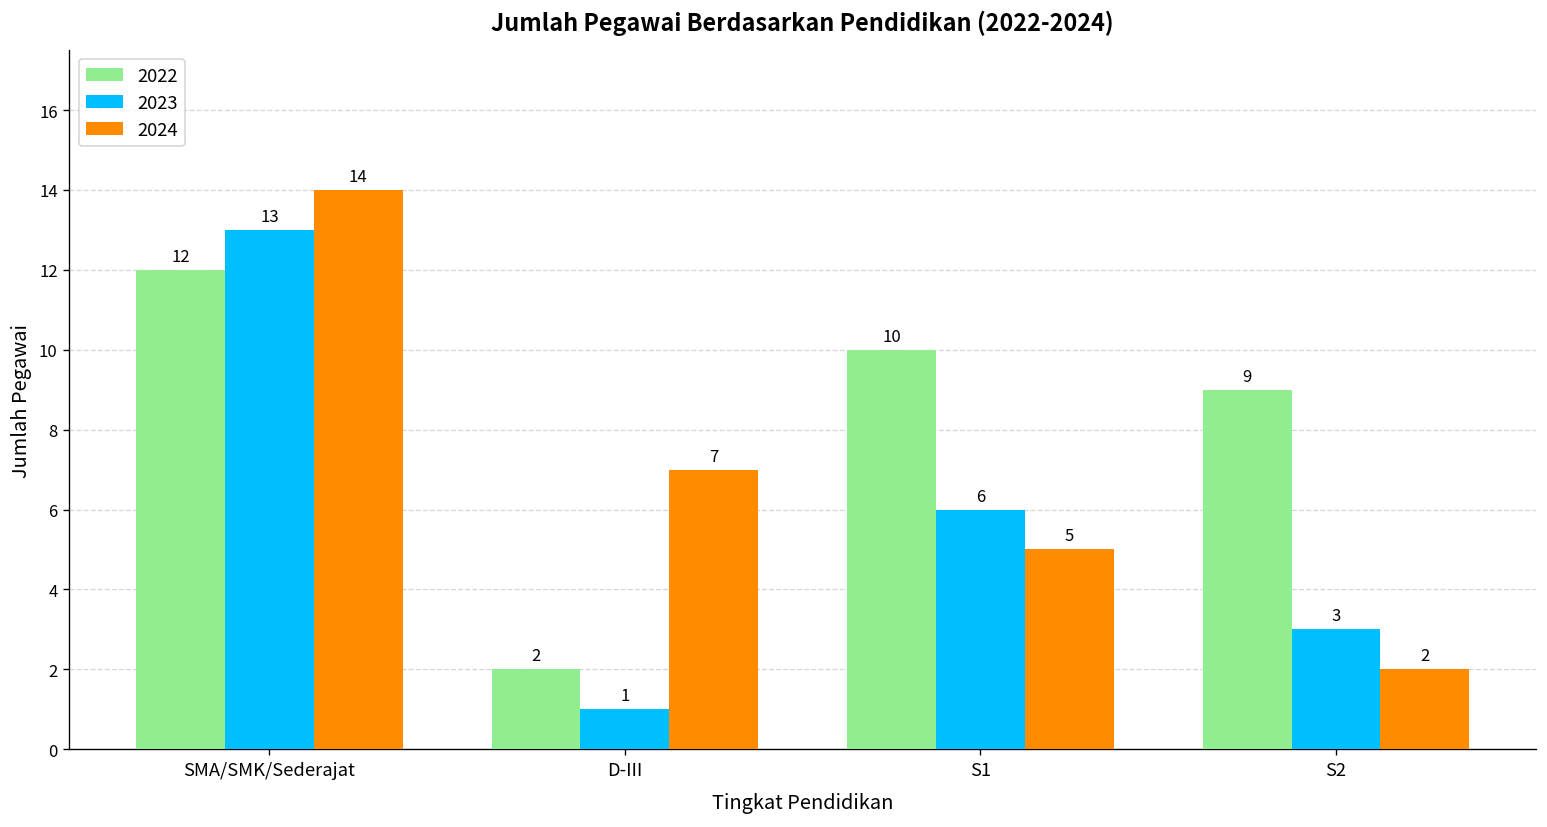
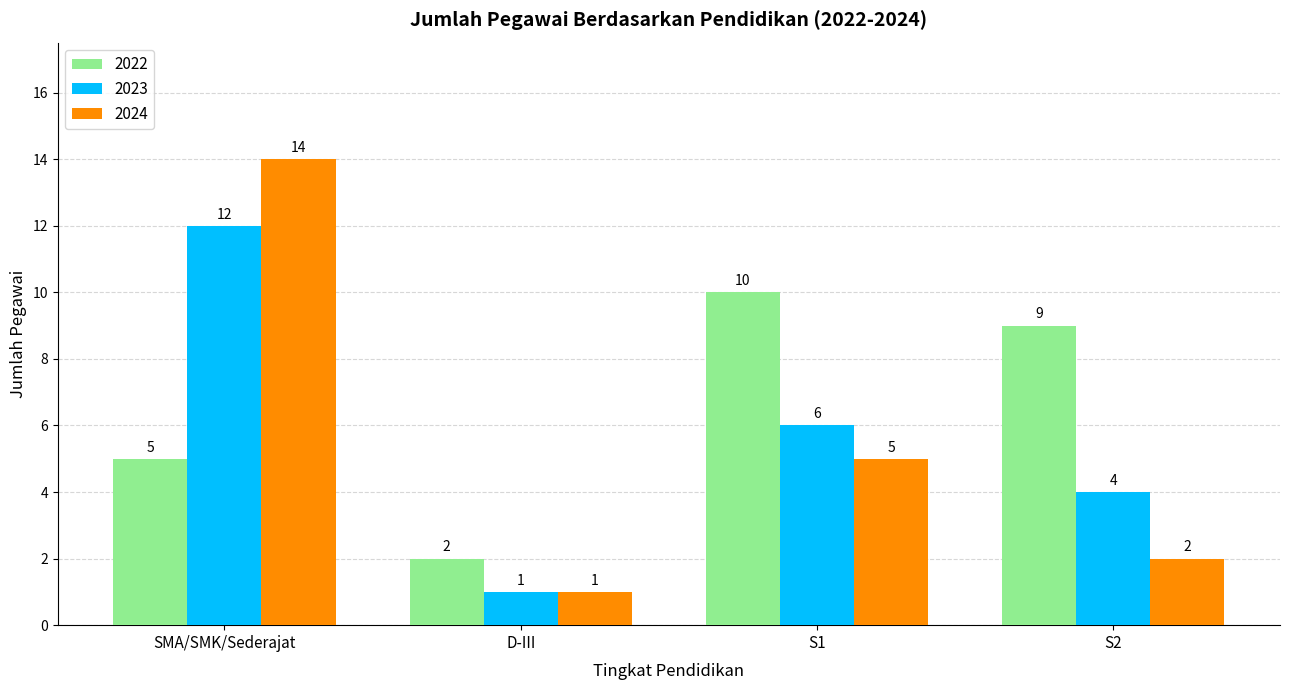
2022, SMA/SMK/Sederajat: 12 -> 5
2023, SMA/SMK/Sederajat: 13 -> 12
2024, D-III: 7 -> 1
2023, S2: 3 -> 4
